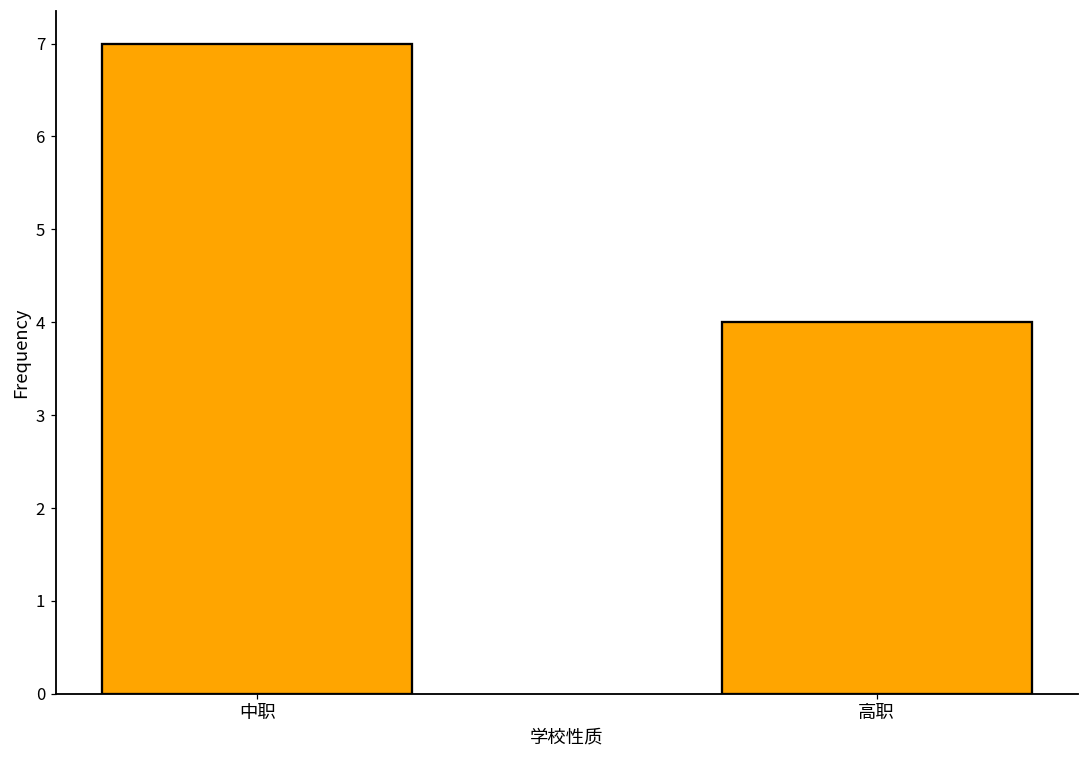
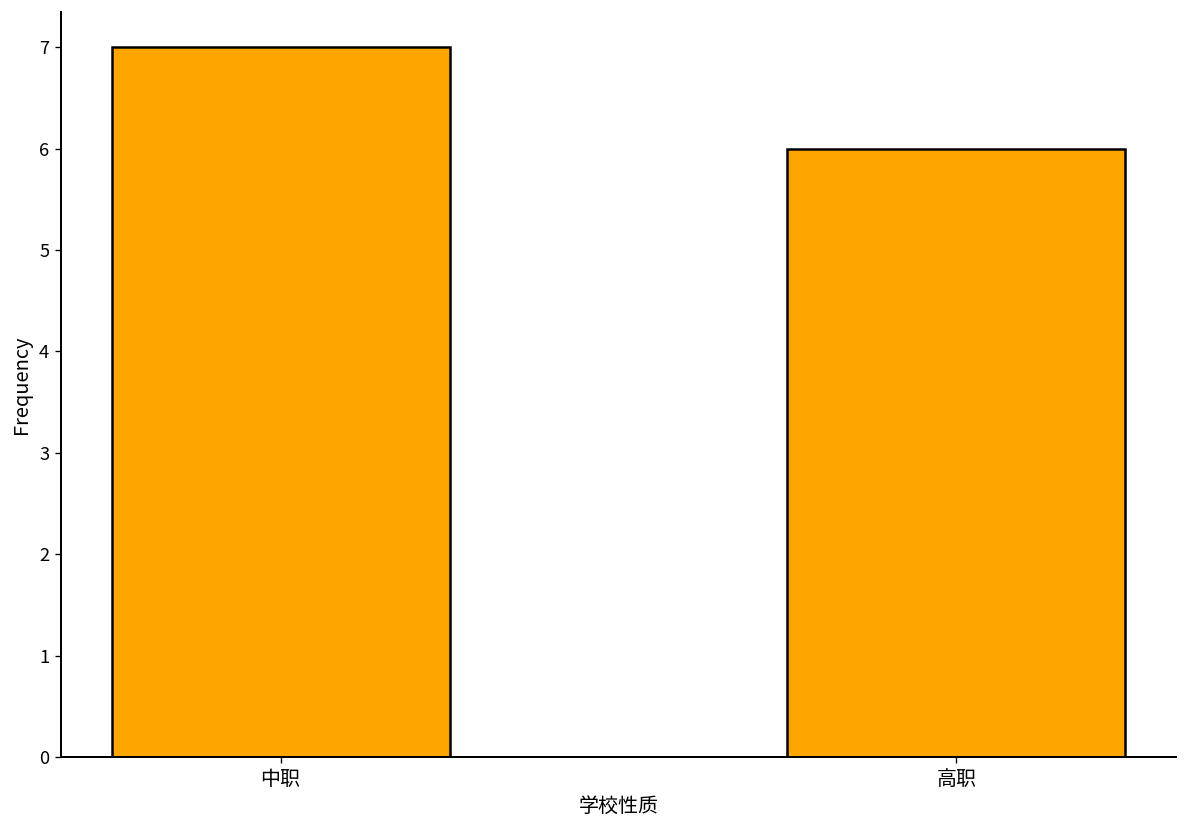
高职: 4 -> 6
